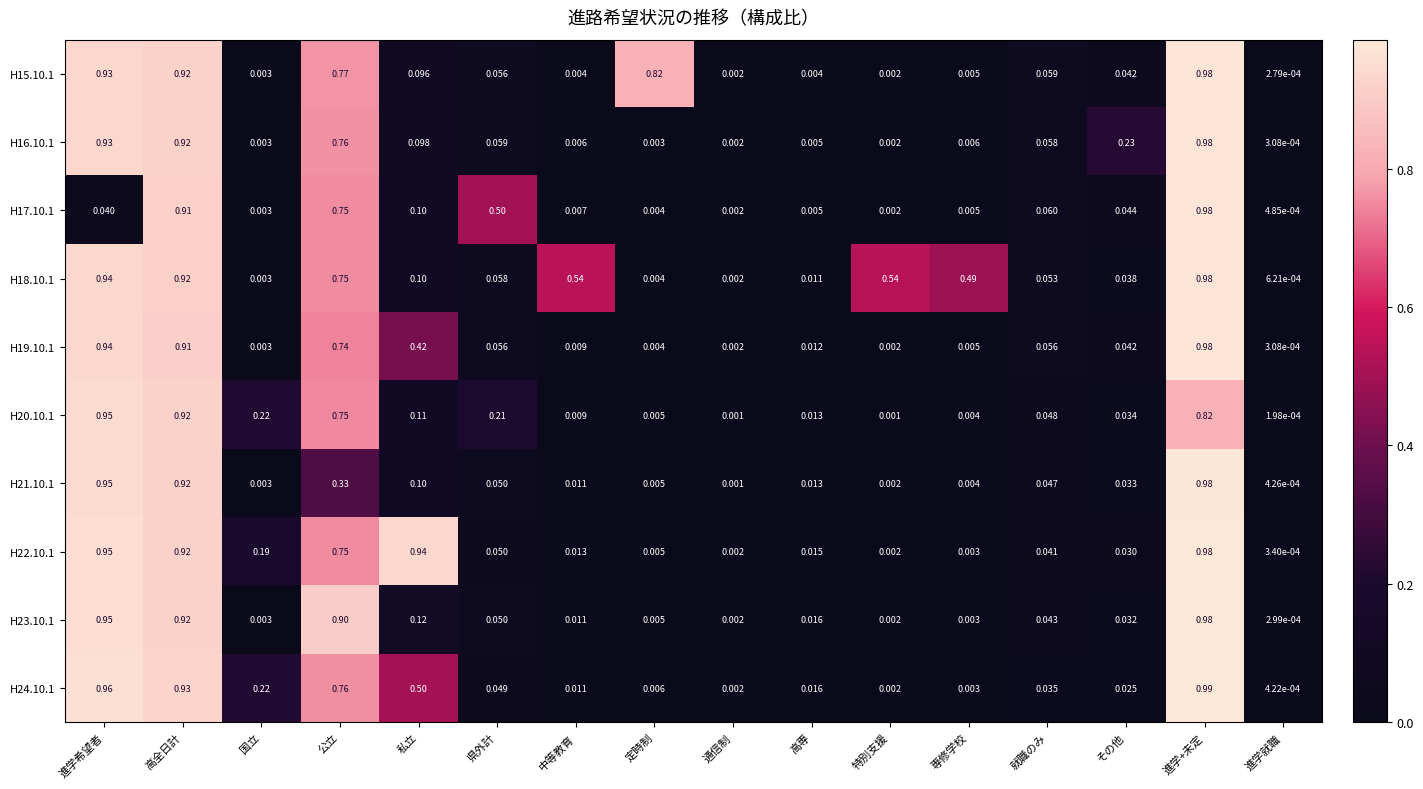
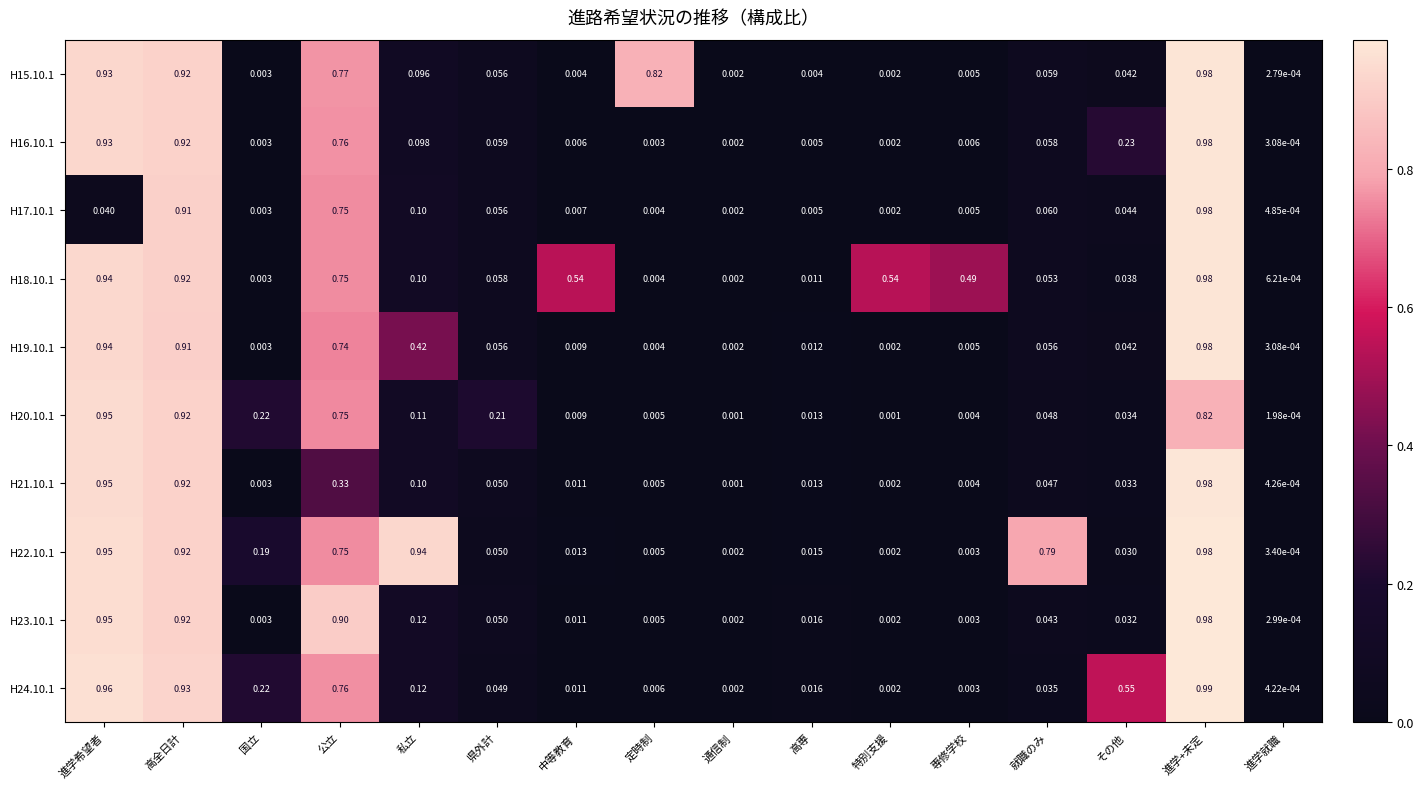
H17.10.1, 県外計: 0.50 -> 0.056
H22.10.1, 就職のみ: 0.041 -> 0.79
H24.10.1, 私立: 0.50 -> 0.12
H24.10.1, その他: 0.025 -> 0.55
